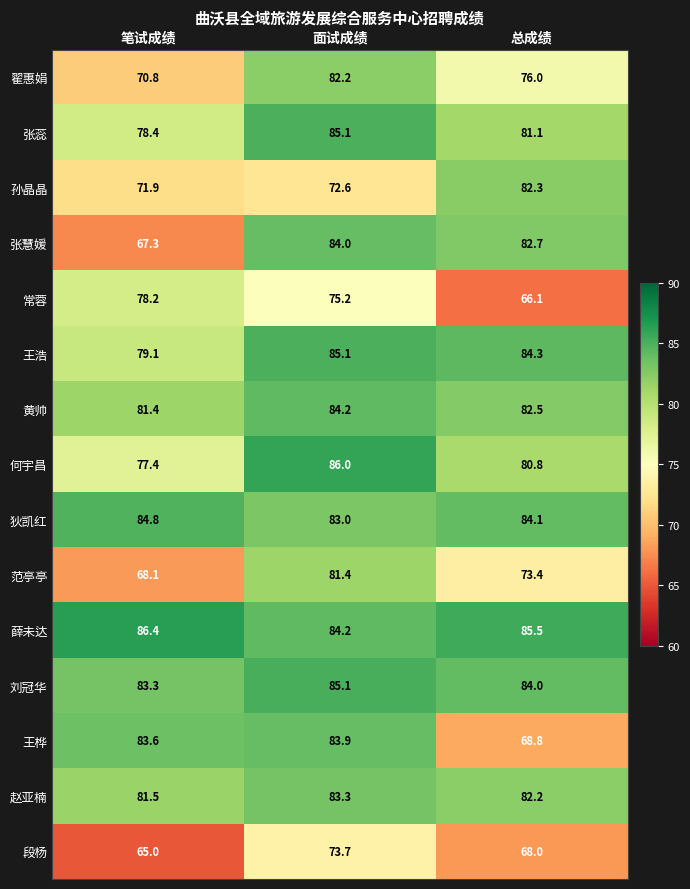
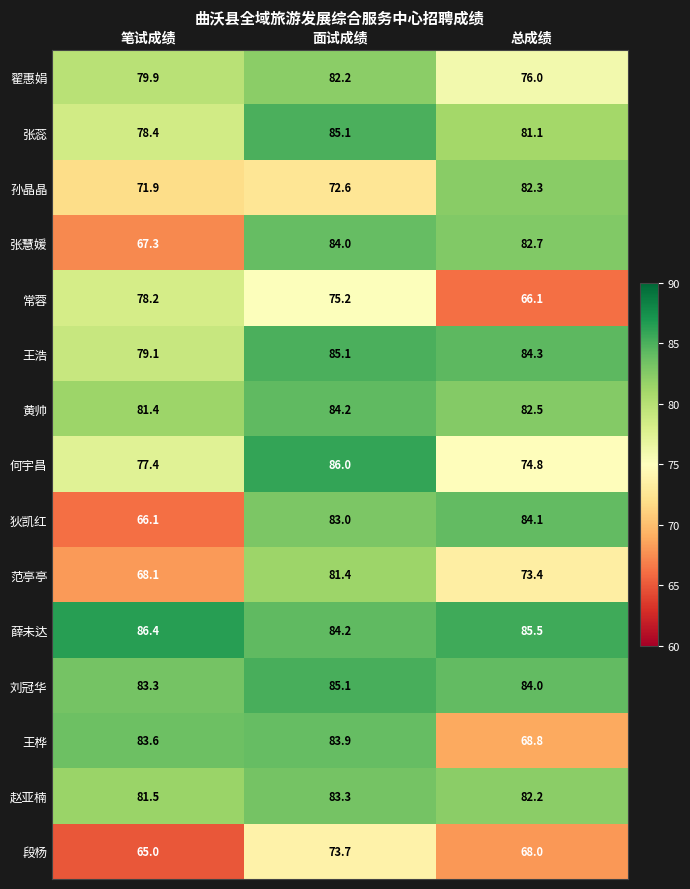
翟惠娟, 笔试成绩: 70.8 -> 79.9
何宇昌, 总成绩: 80.8 -> 74.8
狄凯红, 笔试成绩: 84.8 -> 66.1
